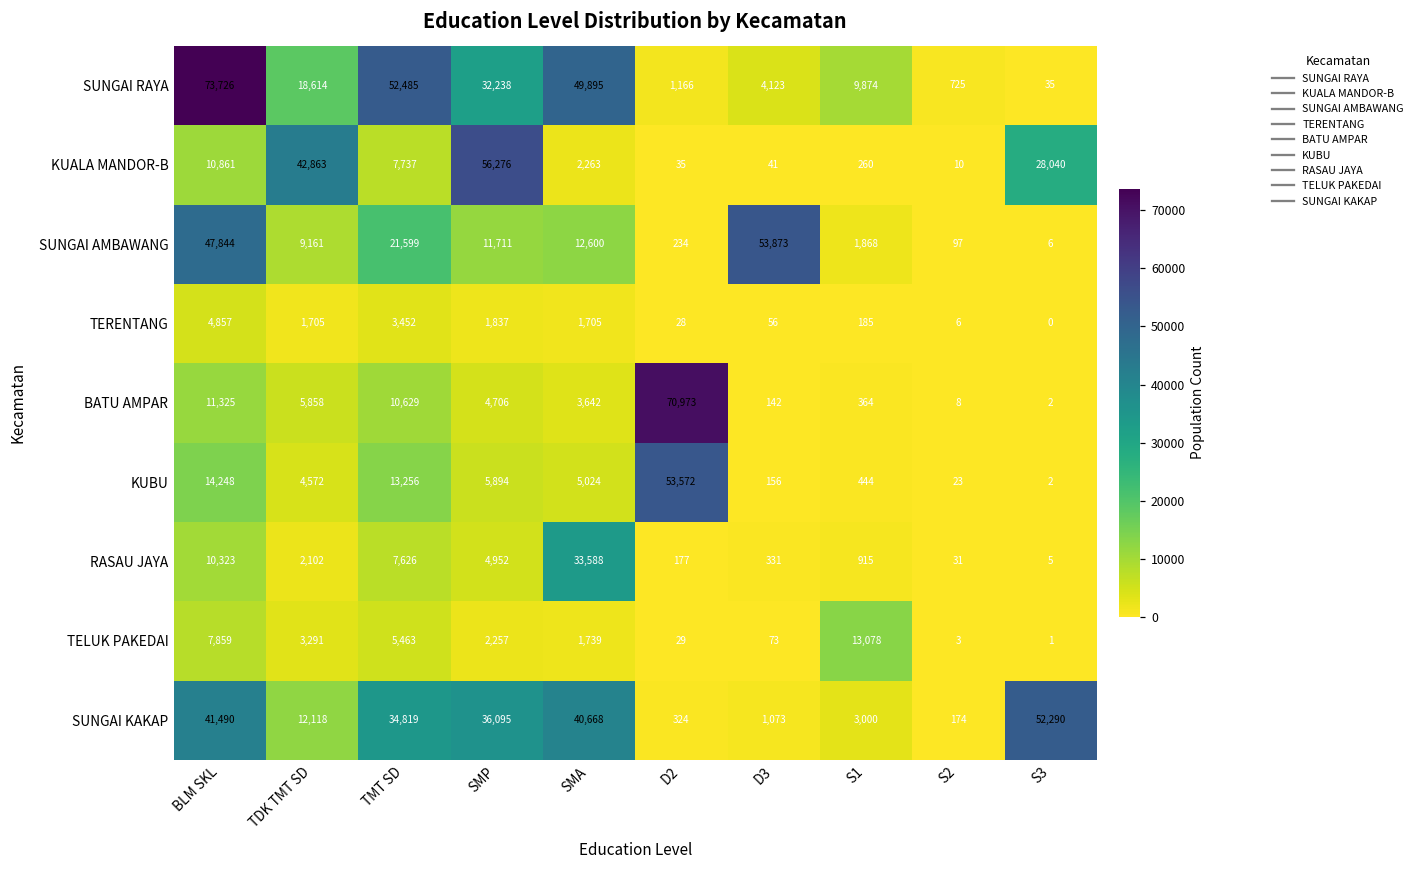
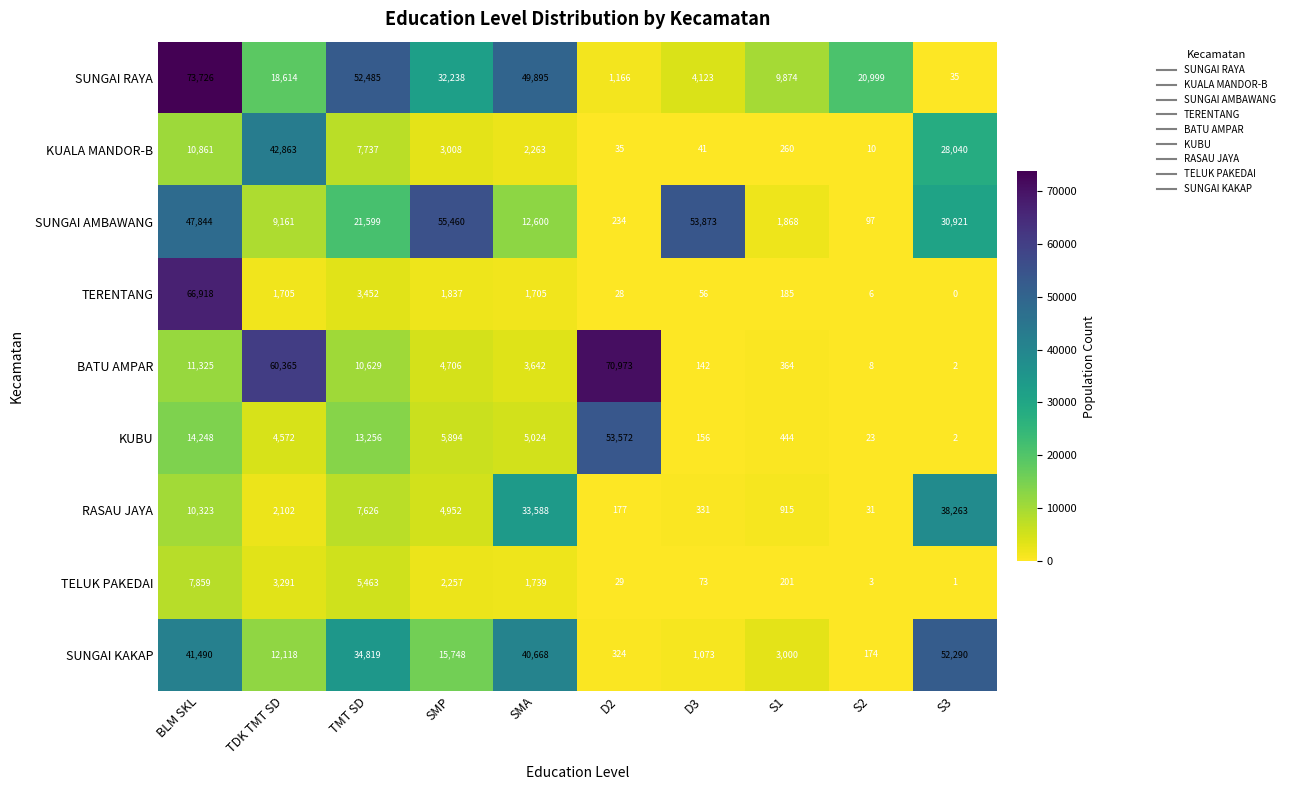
SUNGAI RAYA, S2: 725 -> 20,999
KUALA MANDOR-B, SMP: 56,276 -> 3,008
SUNGAI AMBAWANG, SMP: 11,711 -> 55,460
SUNGAI AMBAWANG, S3: 6 -> 30,921
TERENTANG, BLM SKL: 4,857 -> 66,918
BATU AMPAR, TDK TMT SD: 5,858 -> 60,365
RASAU JAYA, S3: 5 -> 38,263
TELUK PAKEDAI, S1: 13,078 -> 201
SUNGAI KAKAP, SMP: 36,095 -> 15,748
